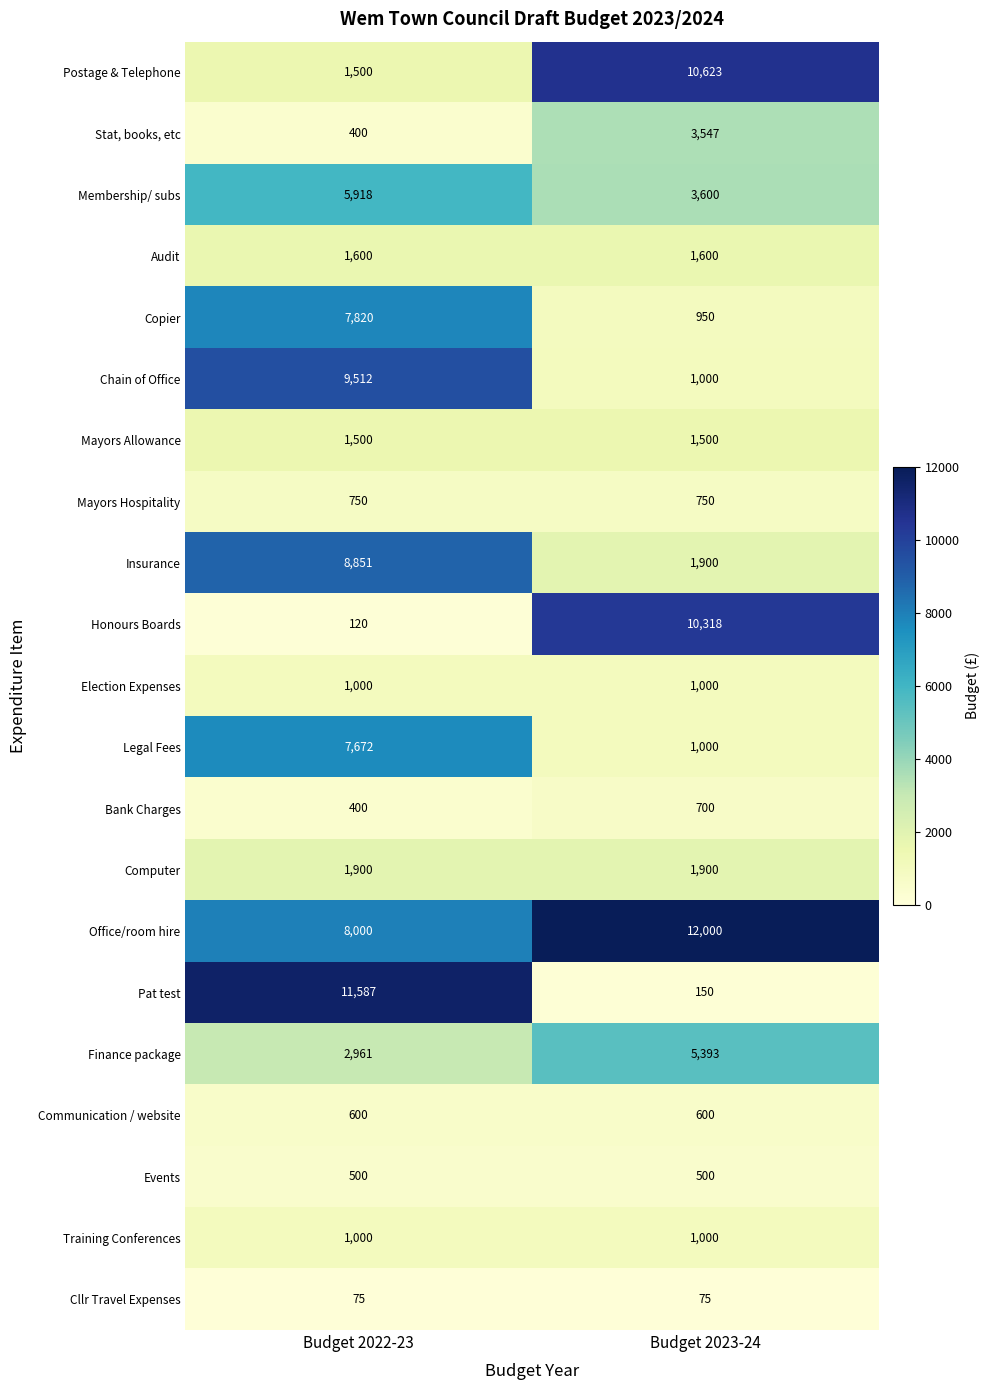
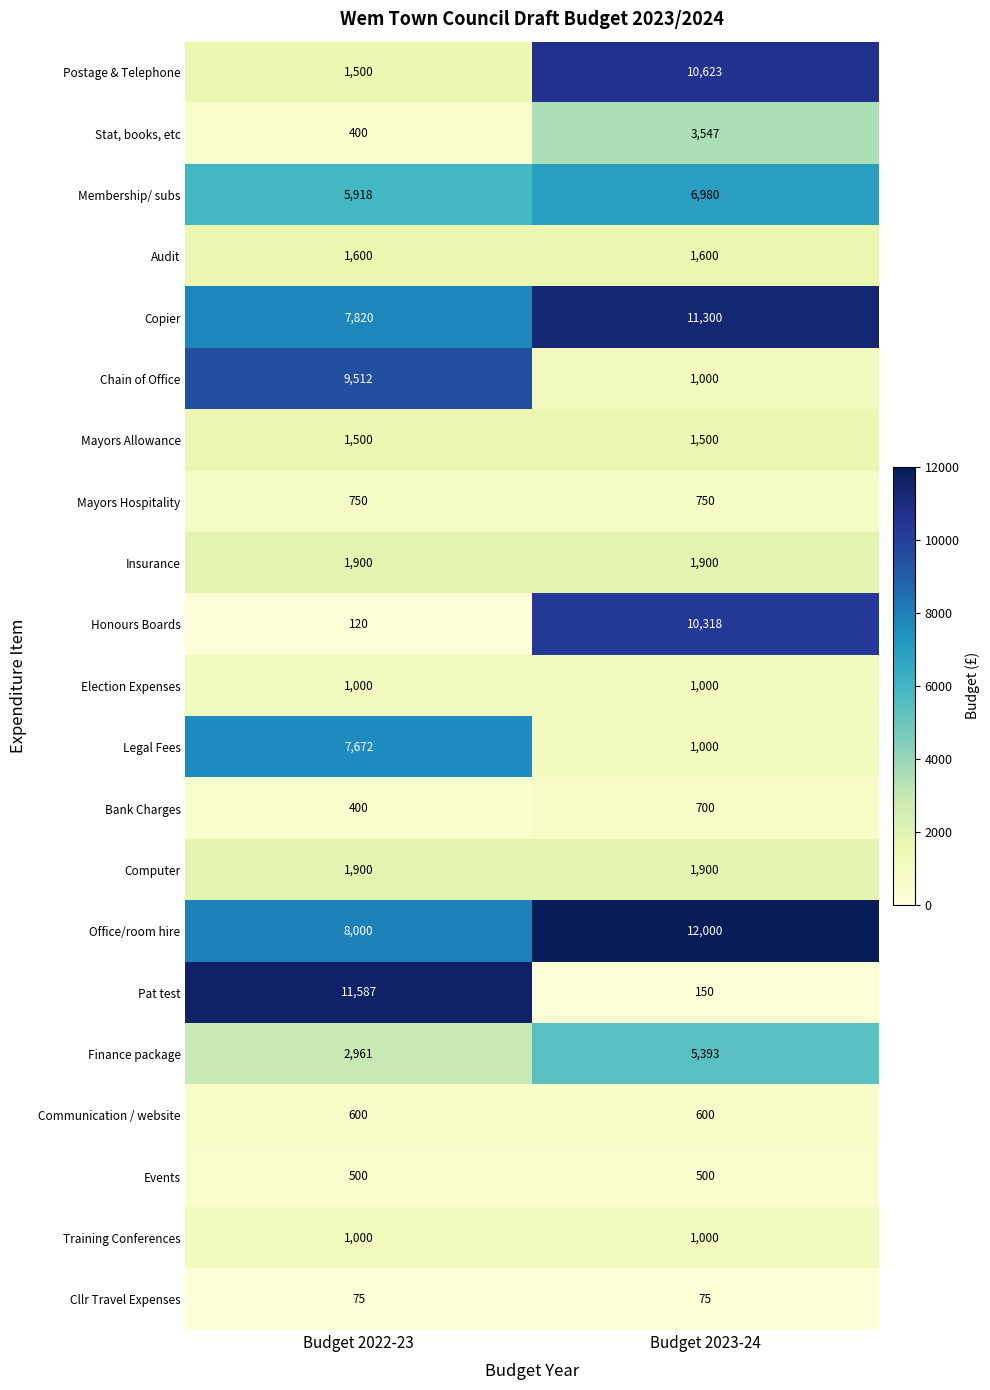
Membership/ subs, Budget 2023-24: 3,600 -> 6,980
Copier, Budget 2023-24: 950 -> 11,300
Insurance, Budget 2022-23: 8,851 -> 1,900
